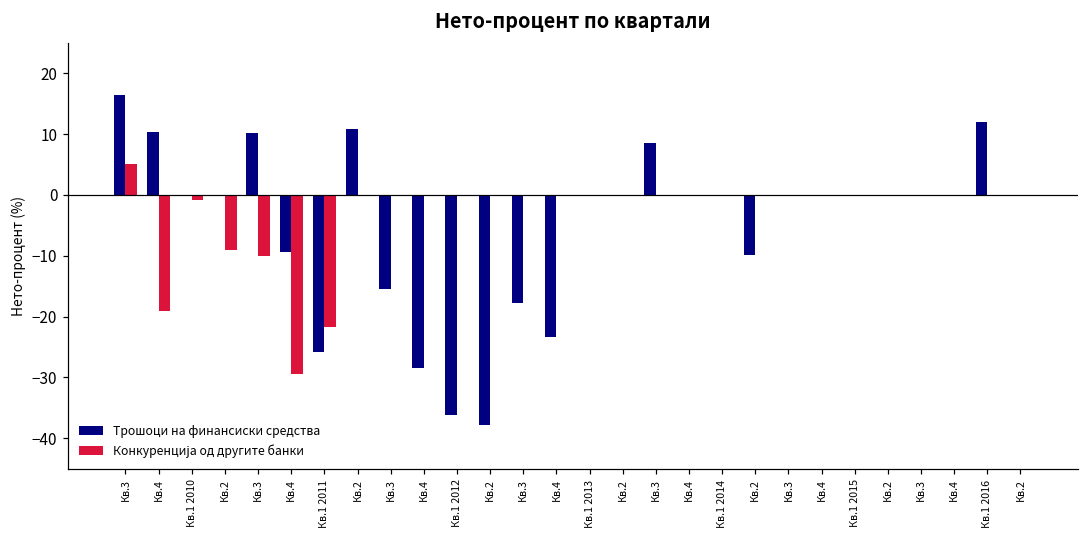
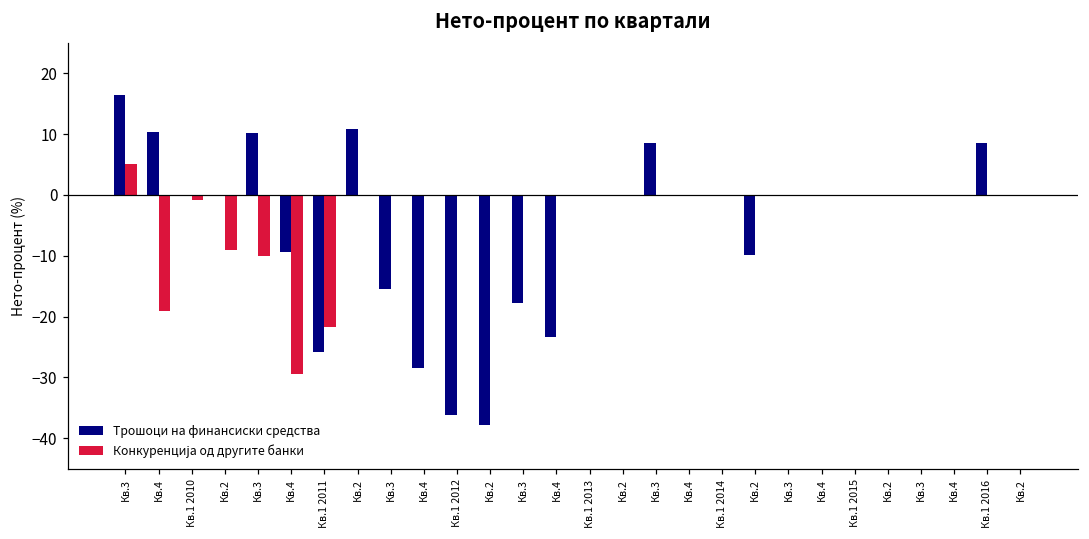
Трошоци на финансиски средства, Кв.1 2016: 12 -> 9
